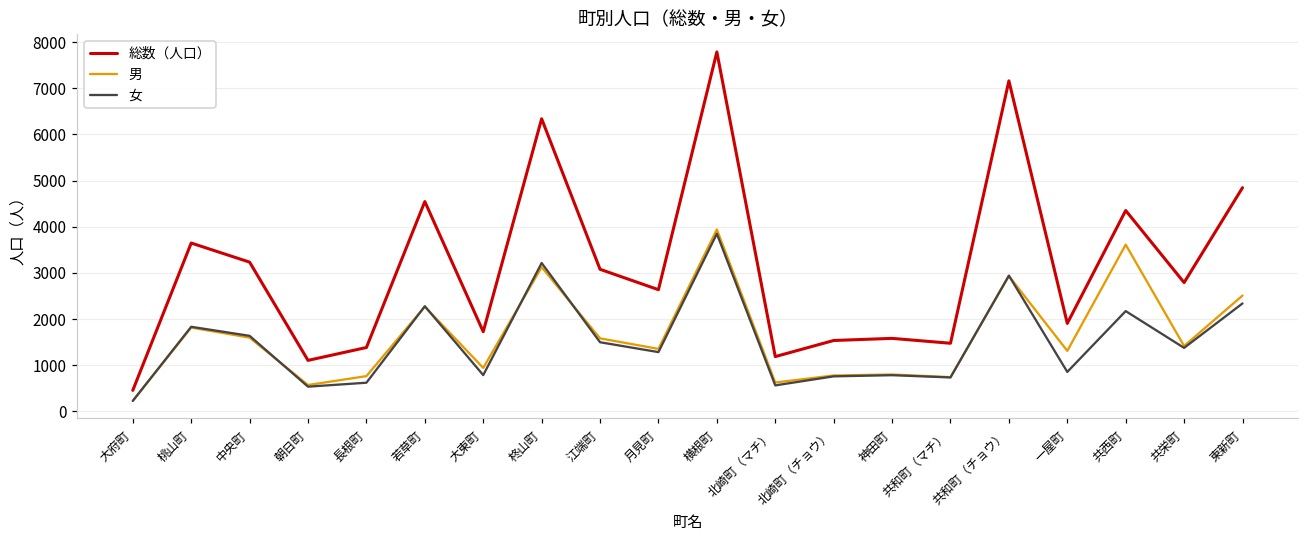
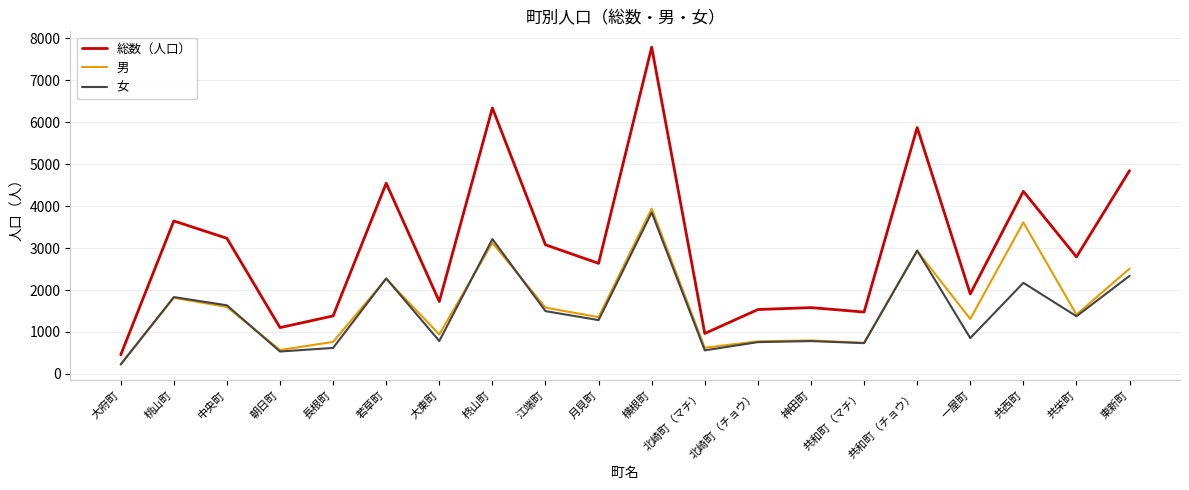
総数（人口）, 北崎町（マチ）: 1200 -> 1000
総数（人口）, 共和町（チョウ）: 7200 -> 5900
